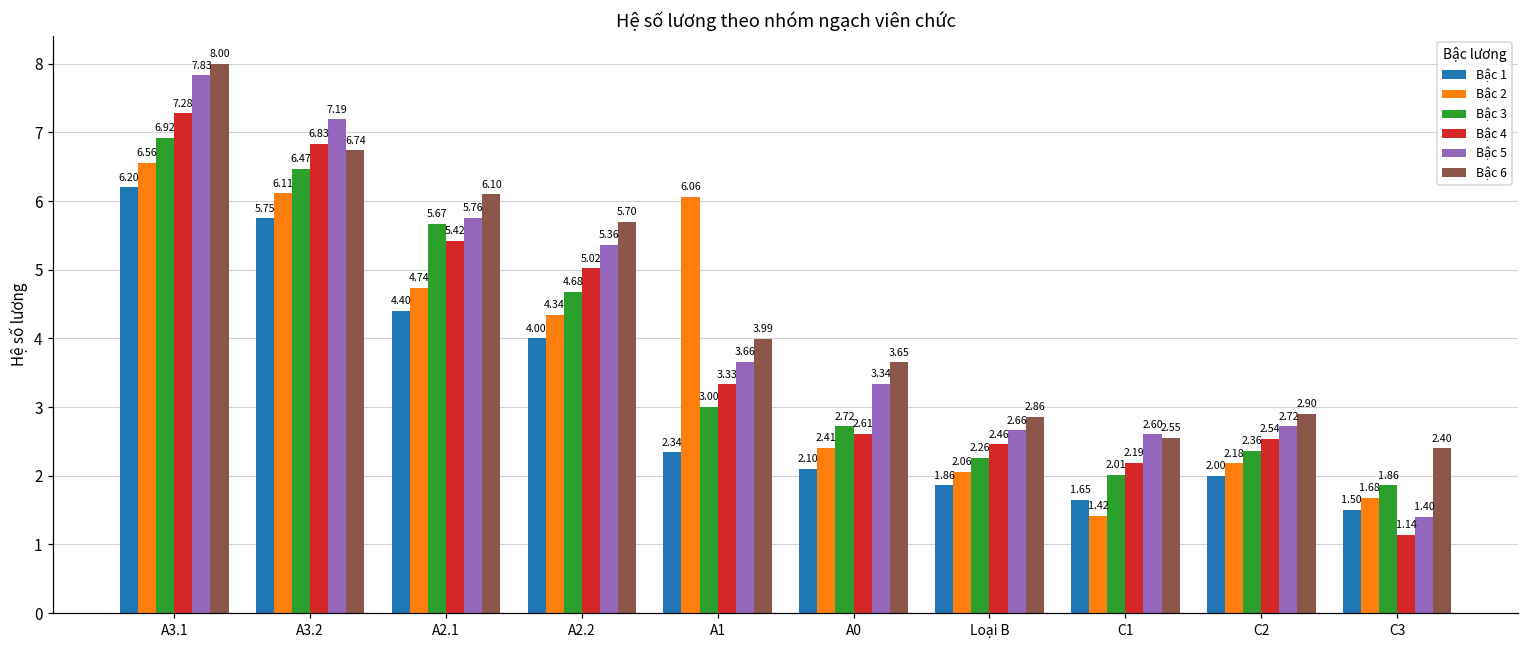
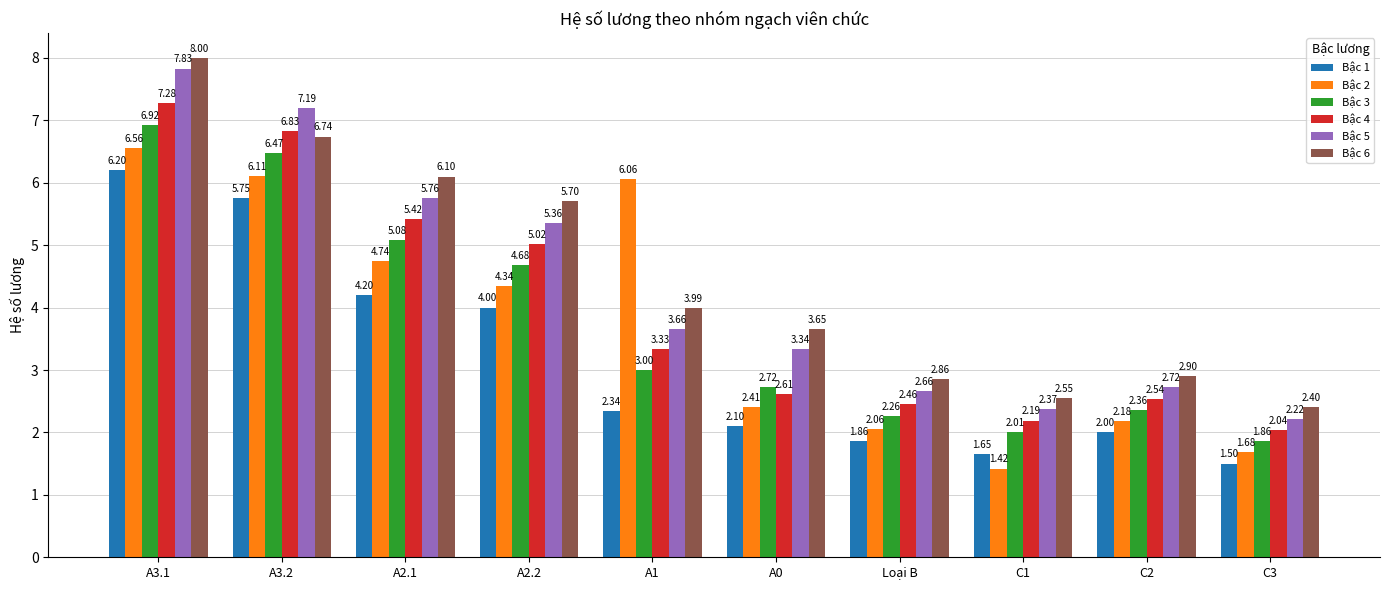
Bậc 1, A2.1: 4.40 -> 4.20
Bậc 3, A2.1: 5.67 -> 5.08
Bậc 5, C1: 2.60 -> 2.37
Bậc 4, C3: 1.14 -> 2.04
Bậc 5, C3: 1.40 -> 2.22
